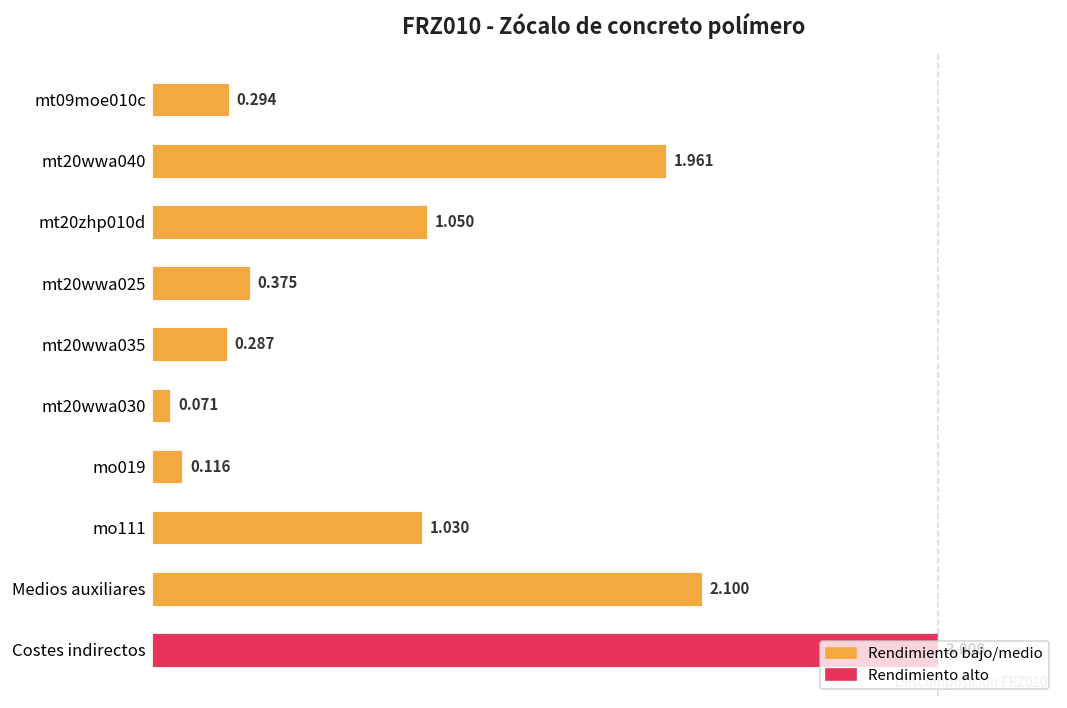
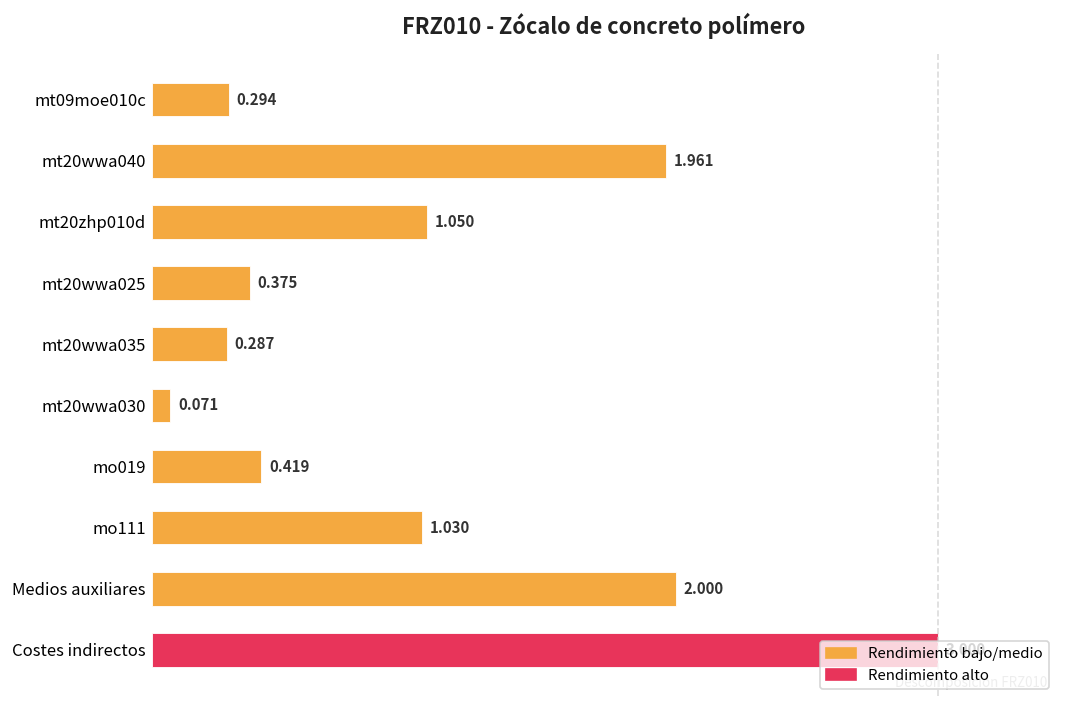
mo019: 0.116 -> 0.419
Medios auxiliares: 2.100 -> 2.000
